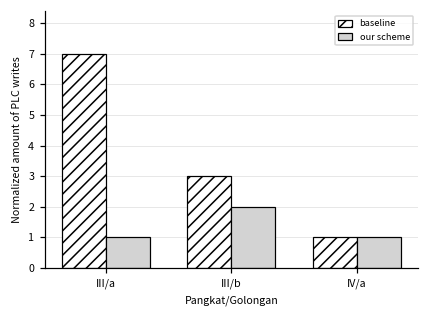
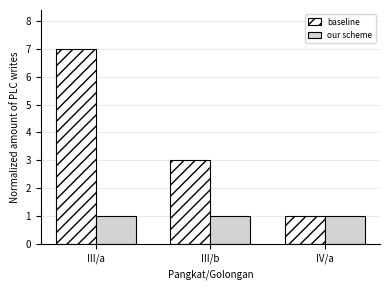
our scheme, III/b: 2 -> 1
